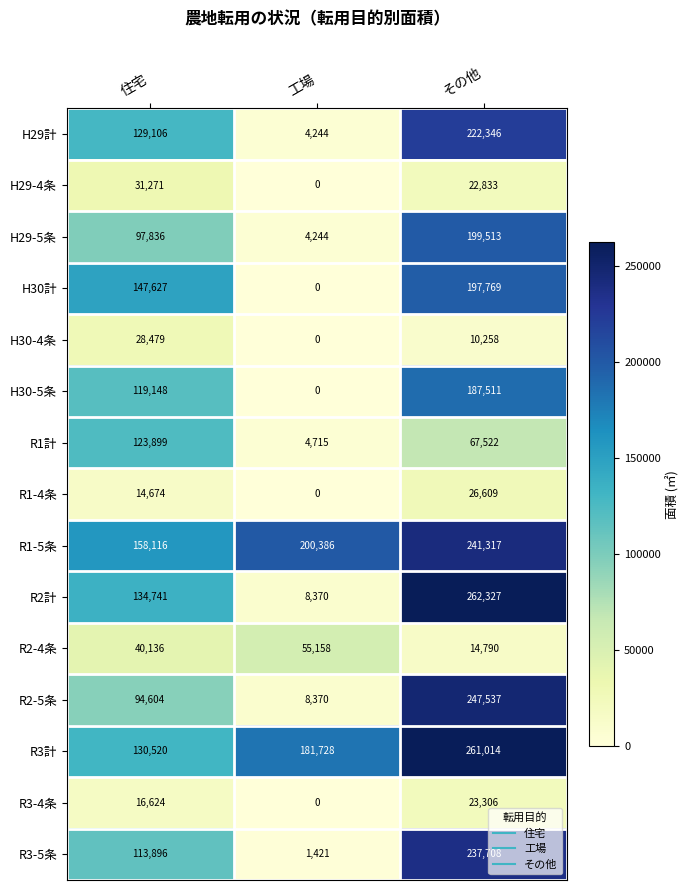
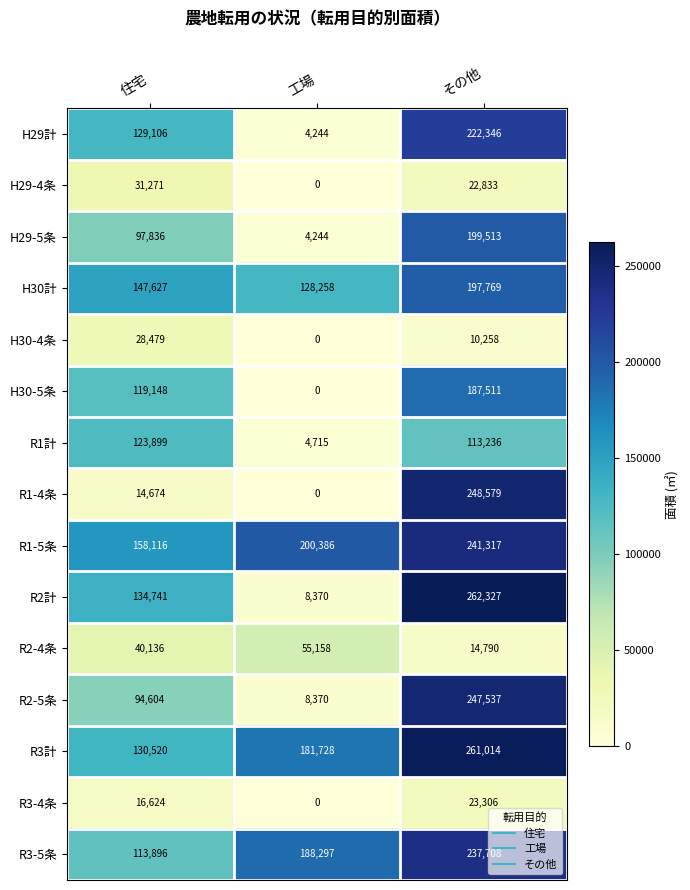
H30計, 工場: 0 -> 128,258
R1計, その他: 67,522 -> 113,236
R1-4条, その他: 26,609 -> 248,579
R3-5条, 工場: 1,421 -> 188,297
